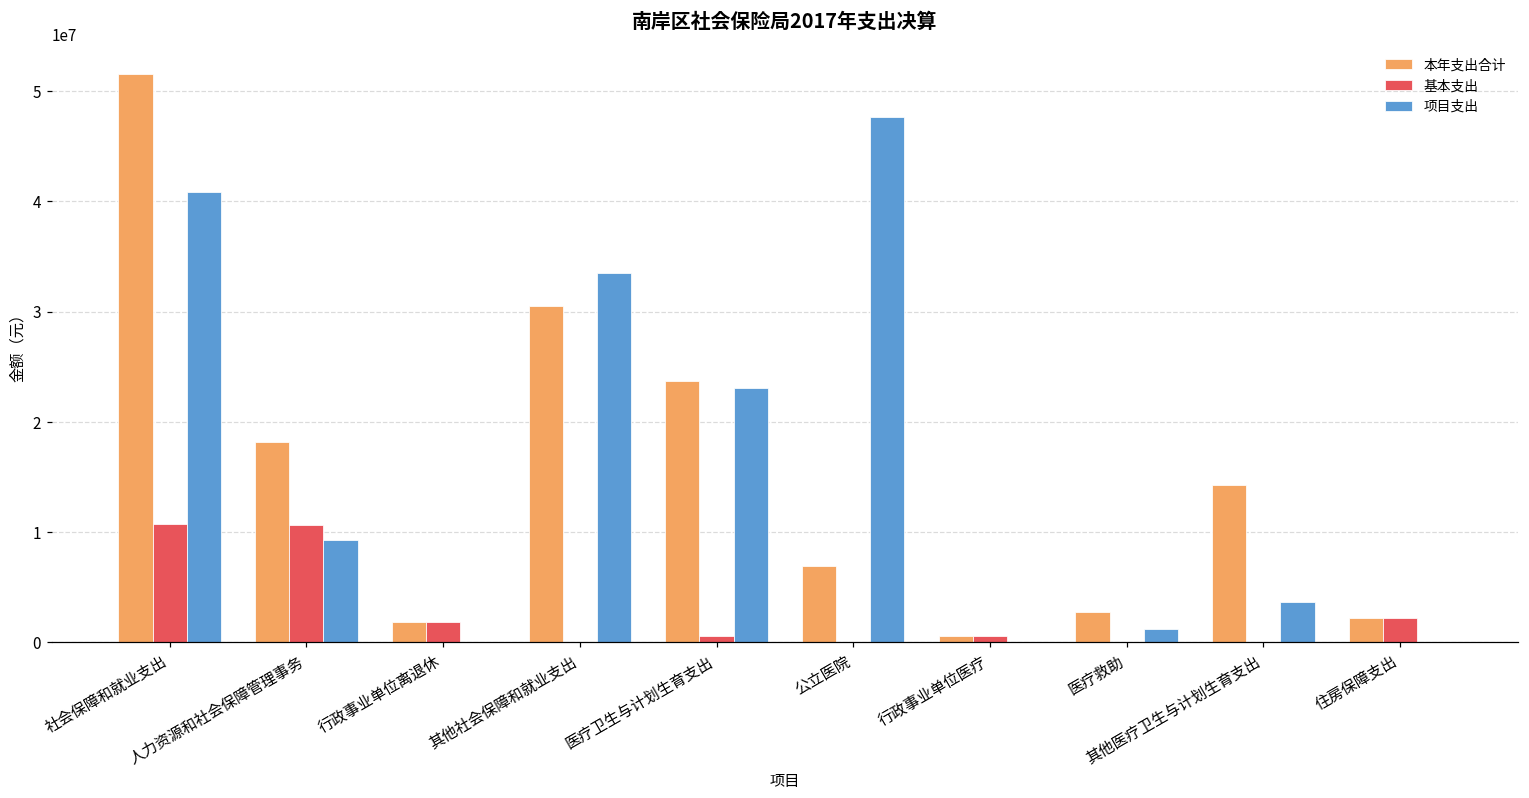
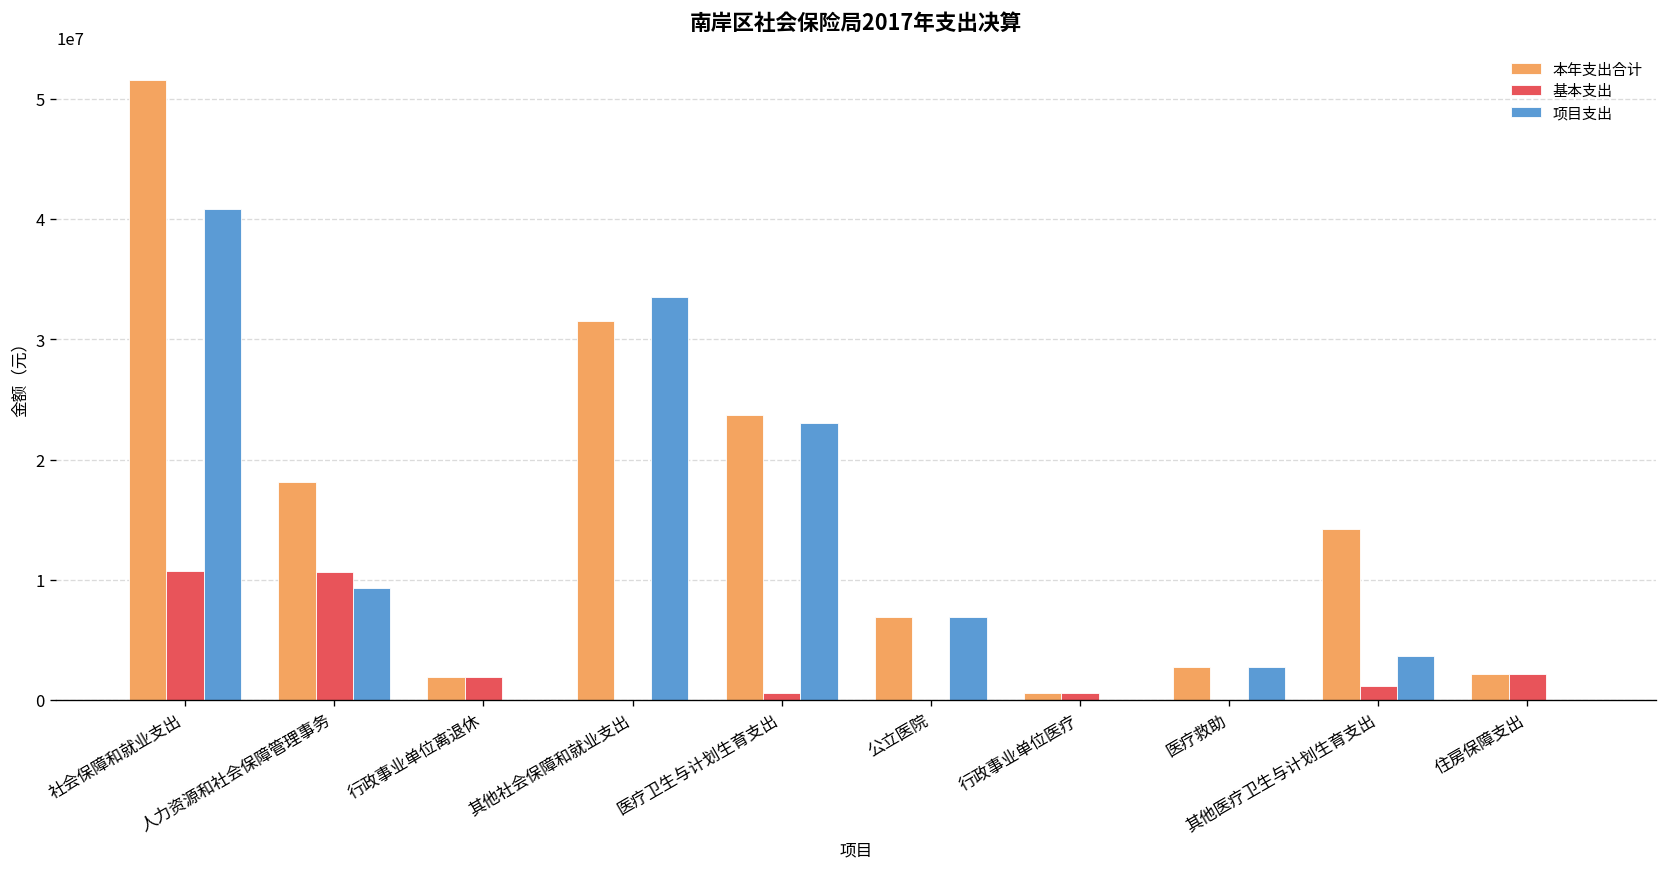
本年支出合计, 其他社会保障和就业支出: 30500000 -> 31500000
项目支出, 公立医院: 47700000 -> 7000000
项目支出, 医疗救助: 1200000 -> 2800000
基本支出, 其他医疗卫生与计划生育支出: 0 -> 1200000
